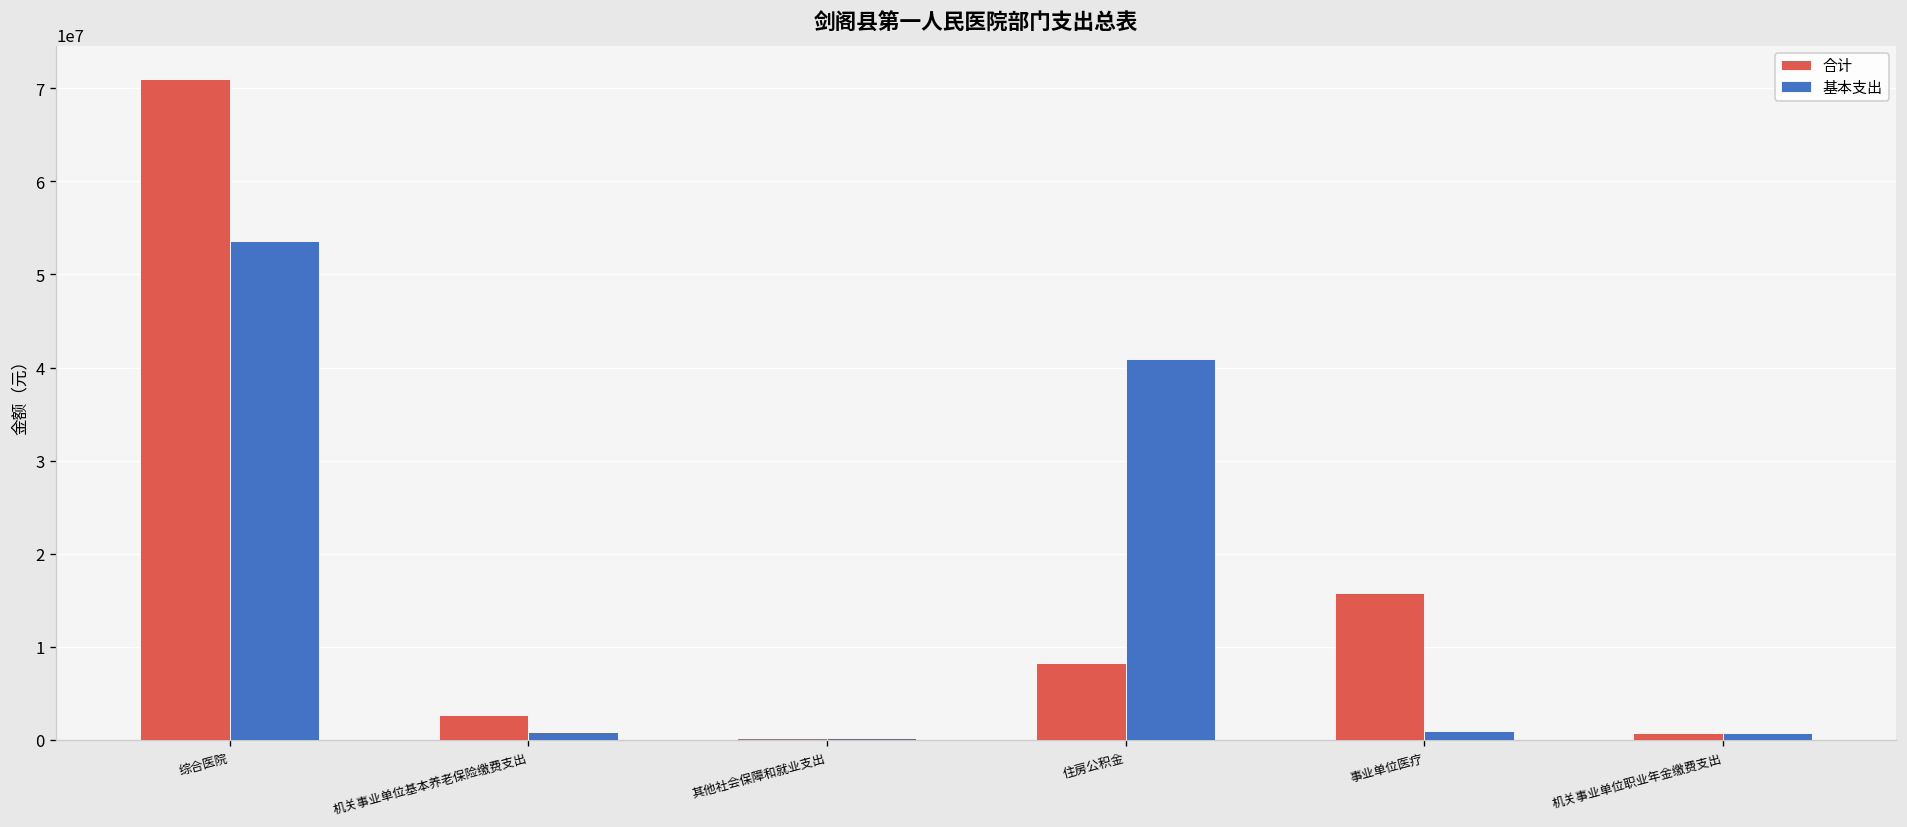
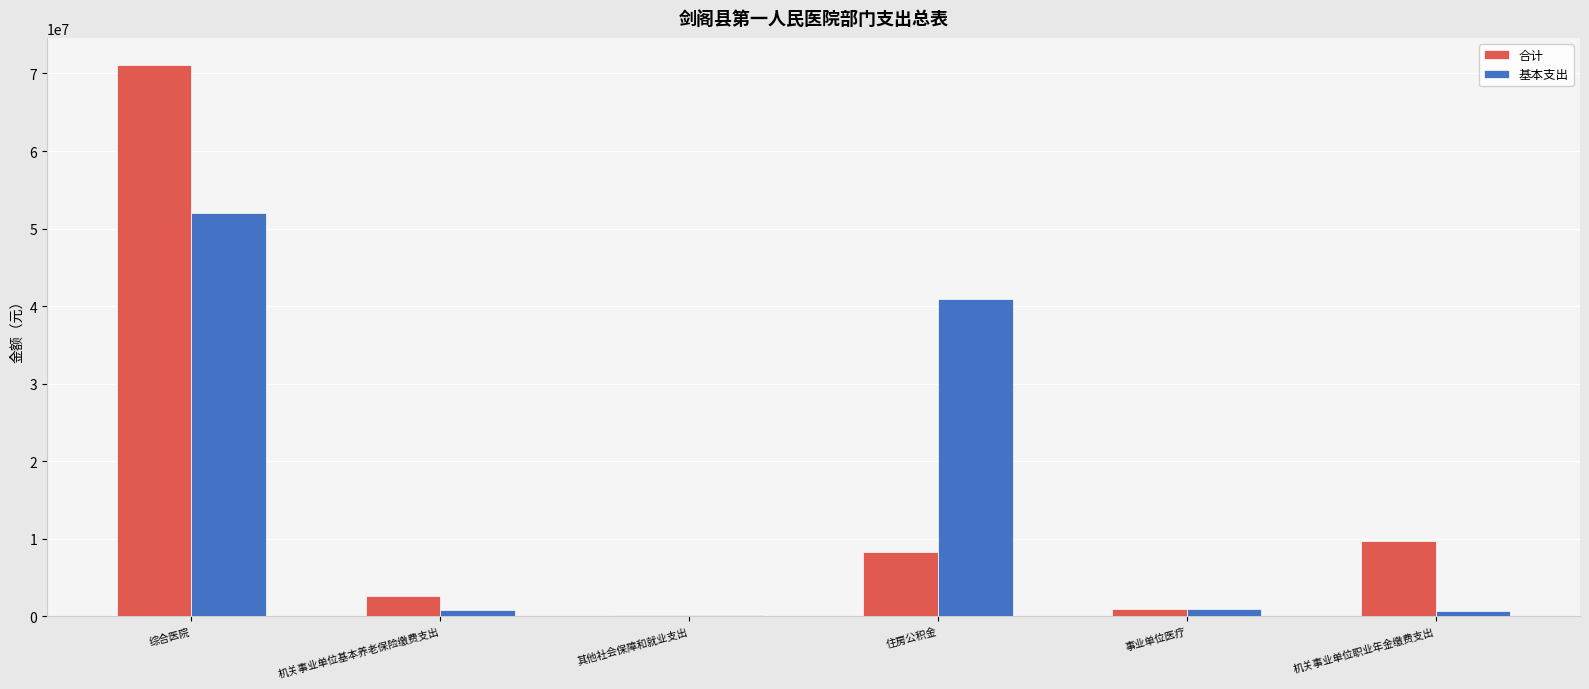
基本支出, 综合医院: 54000000 -> 52000000
合计, 事业单位医疗: 16000000 -> 1000000
合计, 机关事业单位职业年金缴费支出: 1000000 -> 10000000
